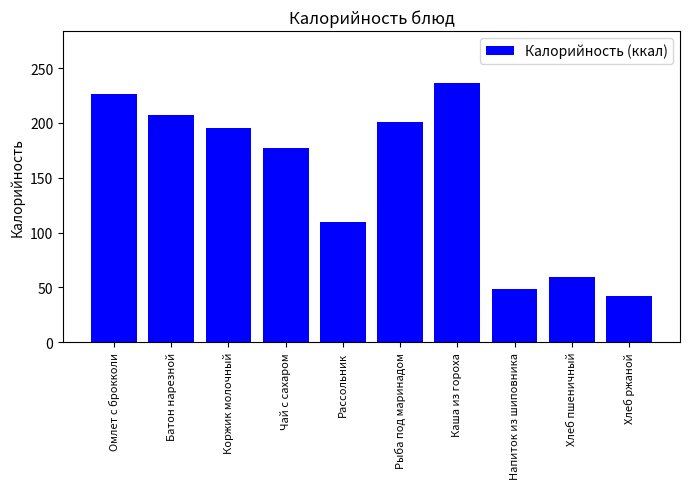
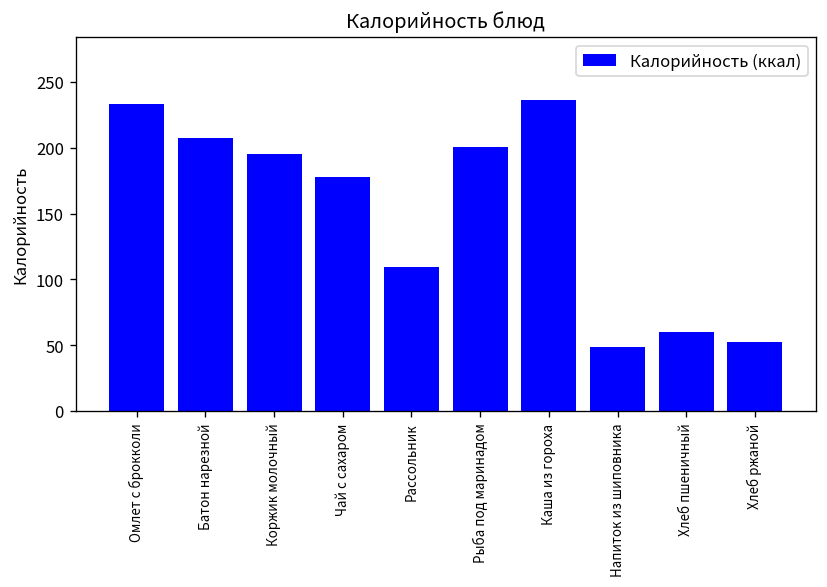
Омлет с брокколи: 226 -> 234
Хлеб ржаной: 42 -> 52
